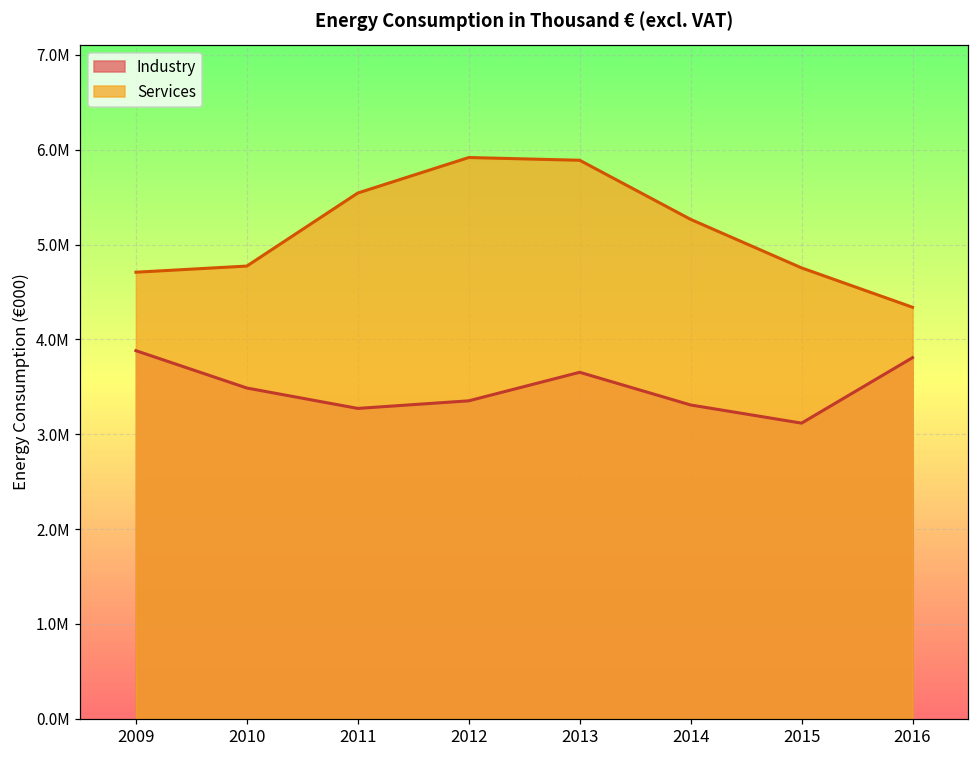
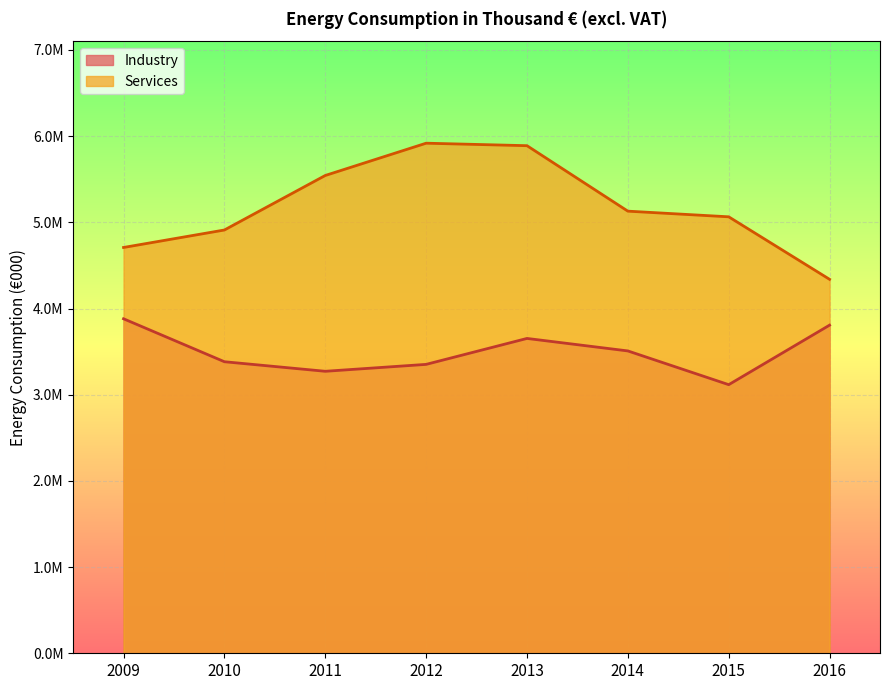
Industry, 2010: 3500000 -> 3400000
Services, 2010: 4800000 -> 4900000
Industry, 2014: 3300000 -> 3500000
Services, 2014: 5300000 -> 5100000
Services, 2015: 4800000 -> 5100000
